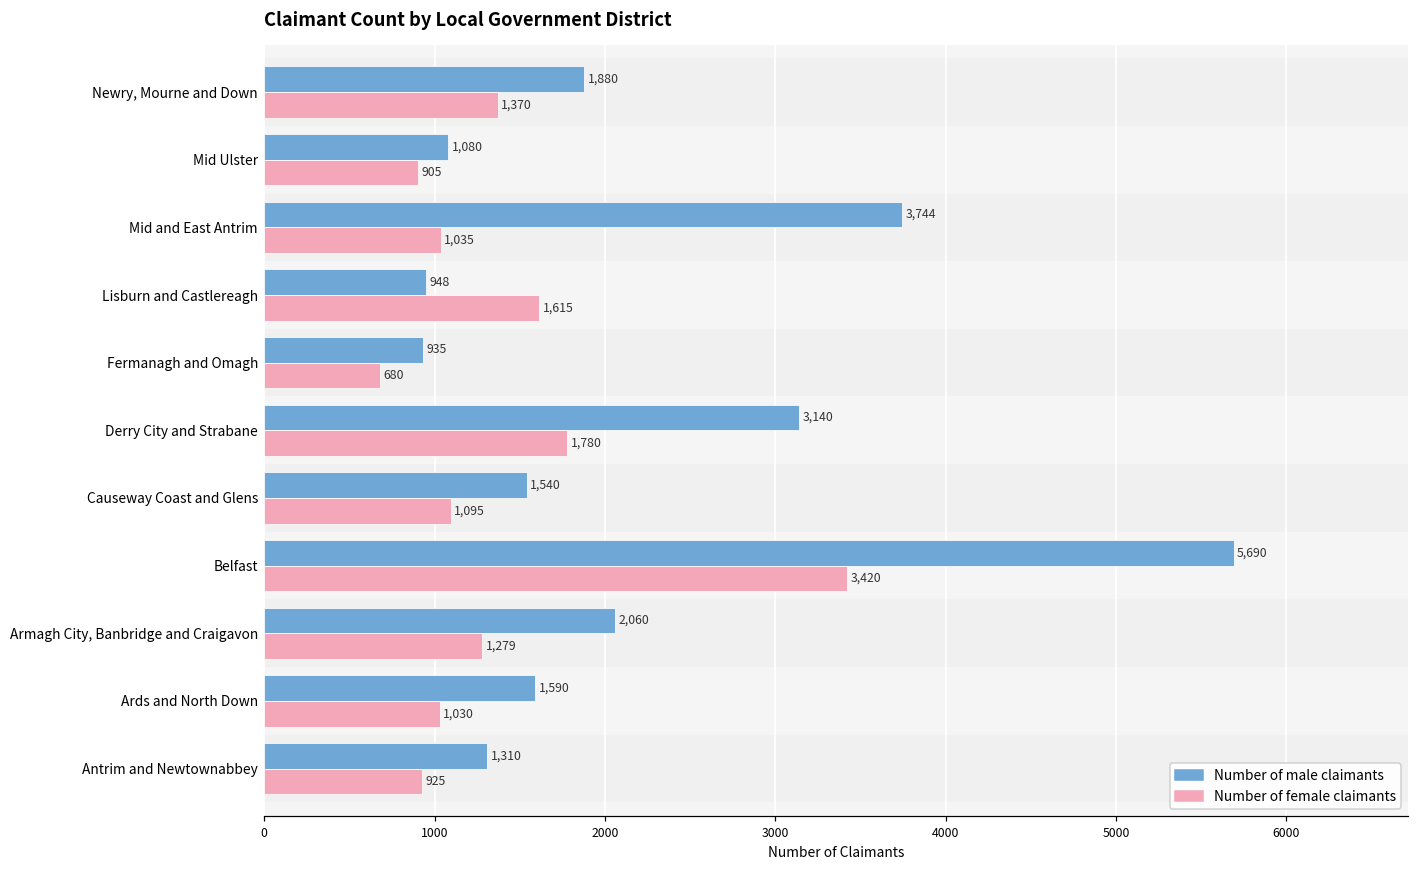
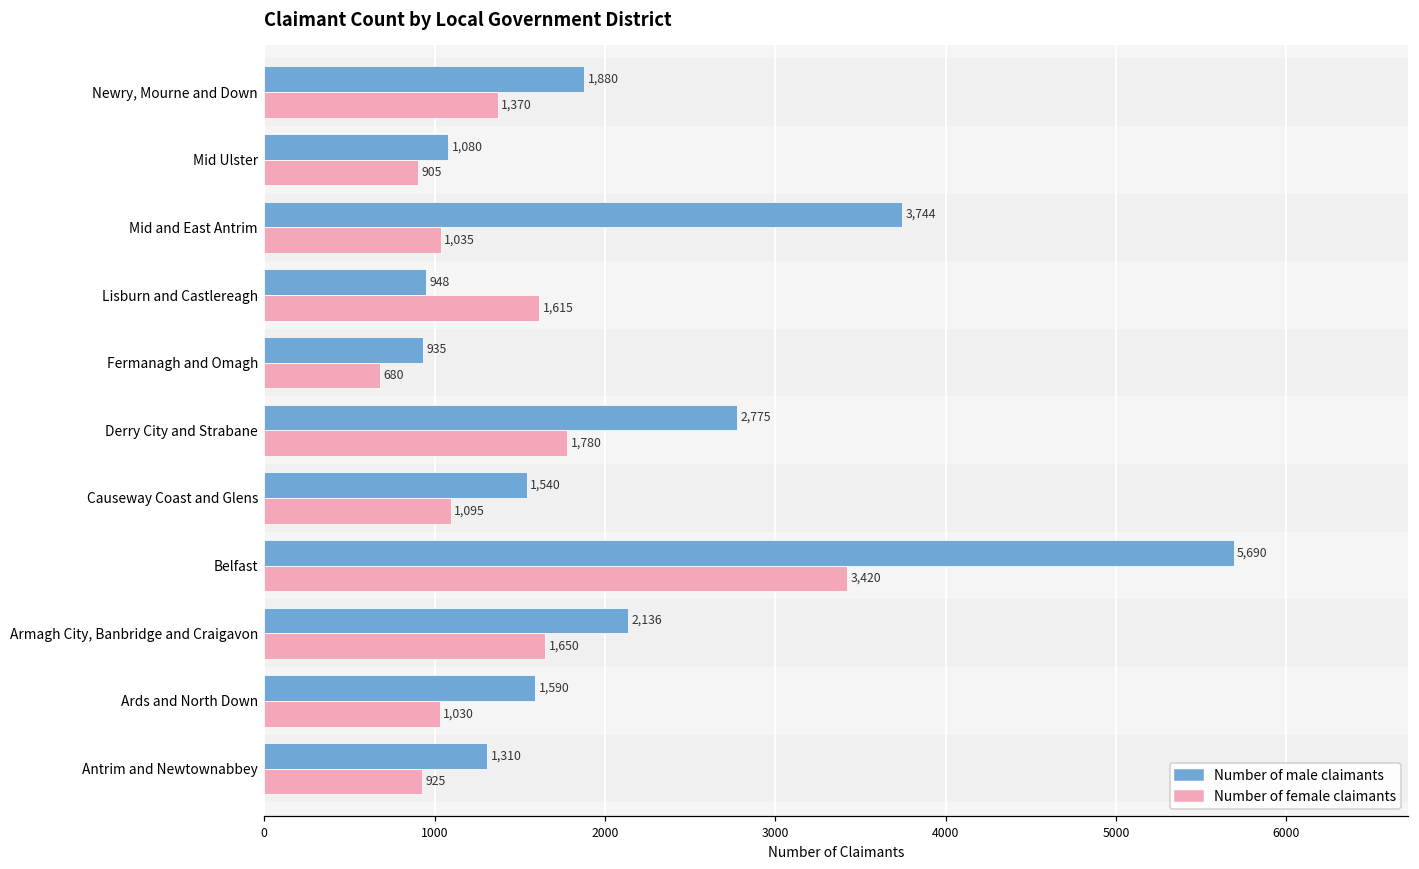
Number of male claimants, Derry City and Strabane: 3,140 -> 2,775
Number of male claimants, Armagh City, Banbridge and Craigavon: 2,060 -> 2,136
Number of female claimants, Armagh City, Banbridge and Craigavon: 1,279 -> 1,650
